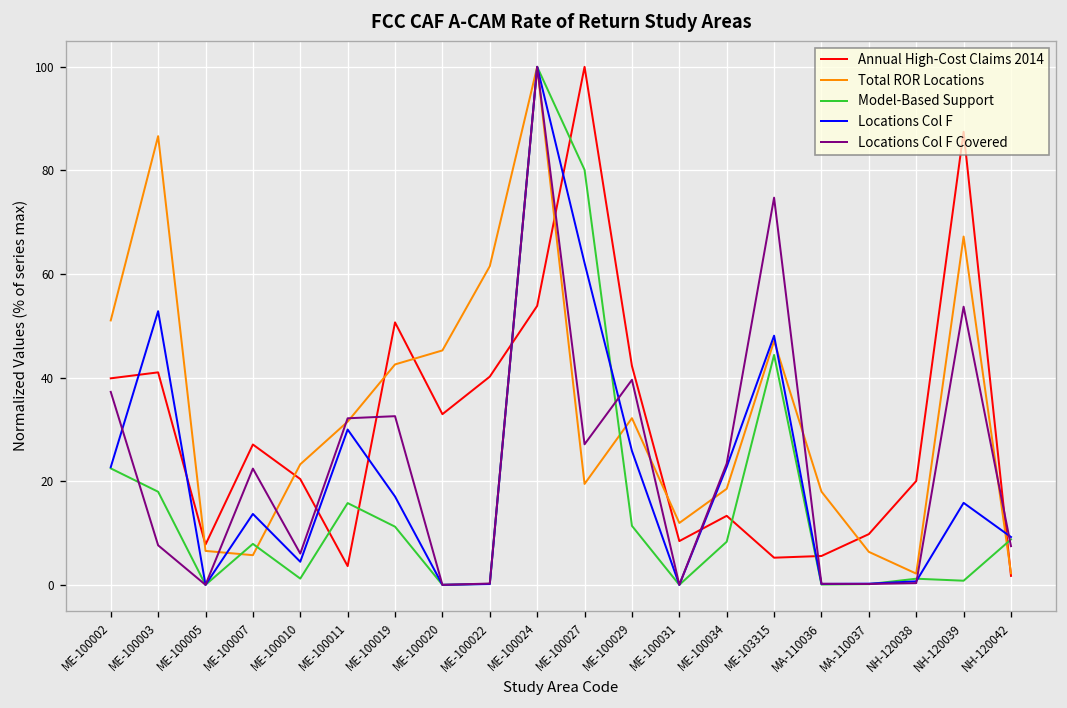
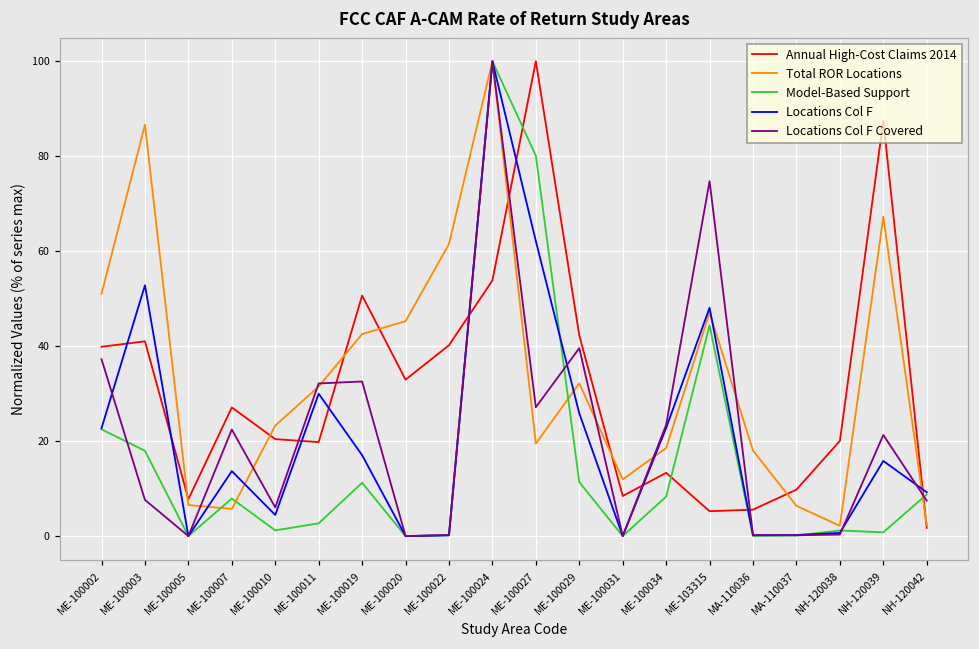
Annual High-Cost Claims 2014, ME-100011: 4 -> 20
Model-Based Support, ME-100011: 16 -> 3
Locations Col F Covered, NH-120039: 54 -> 21
